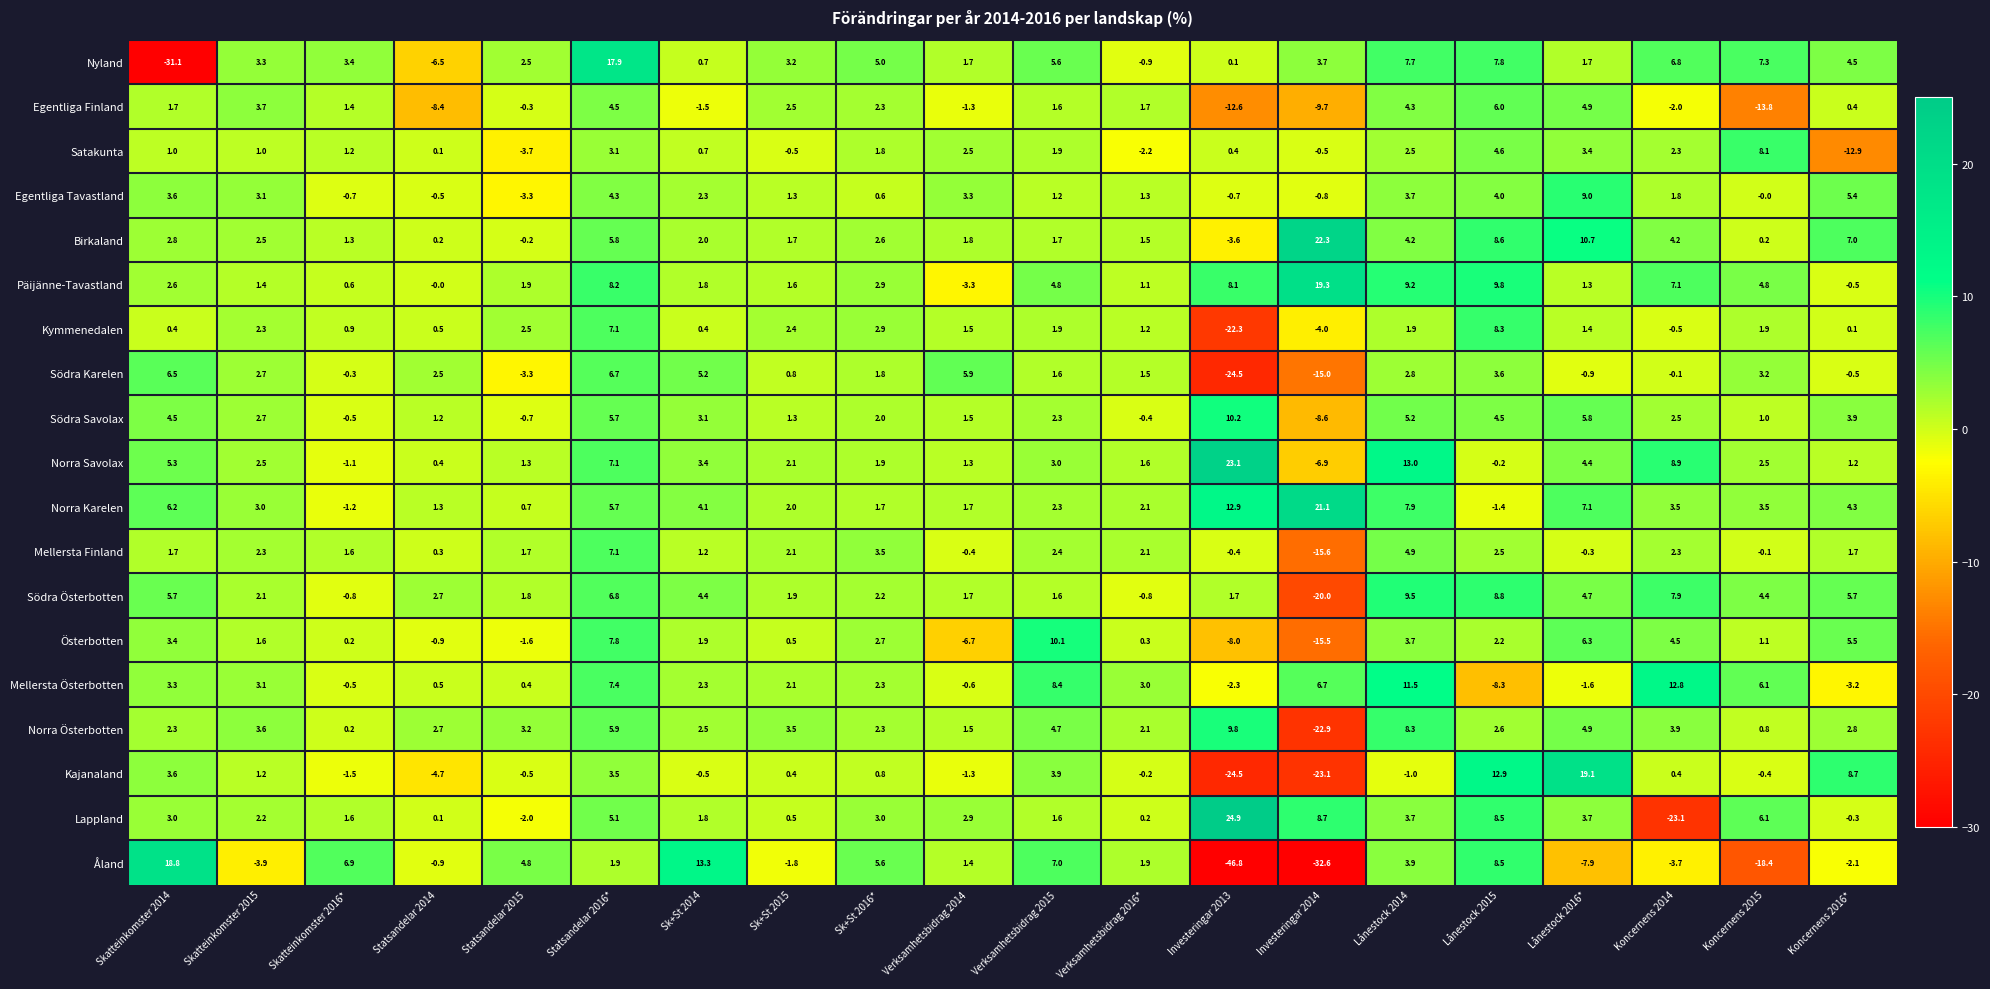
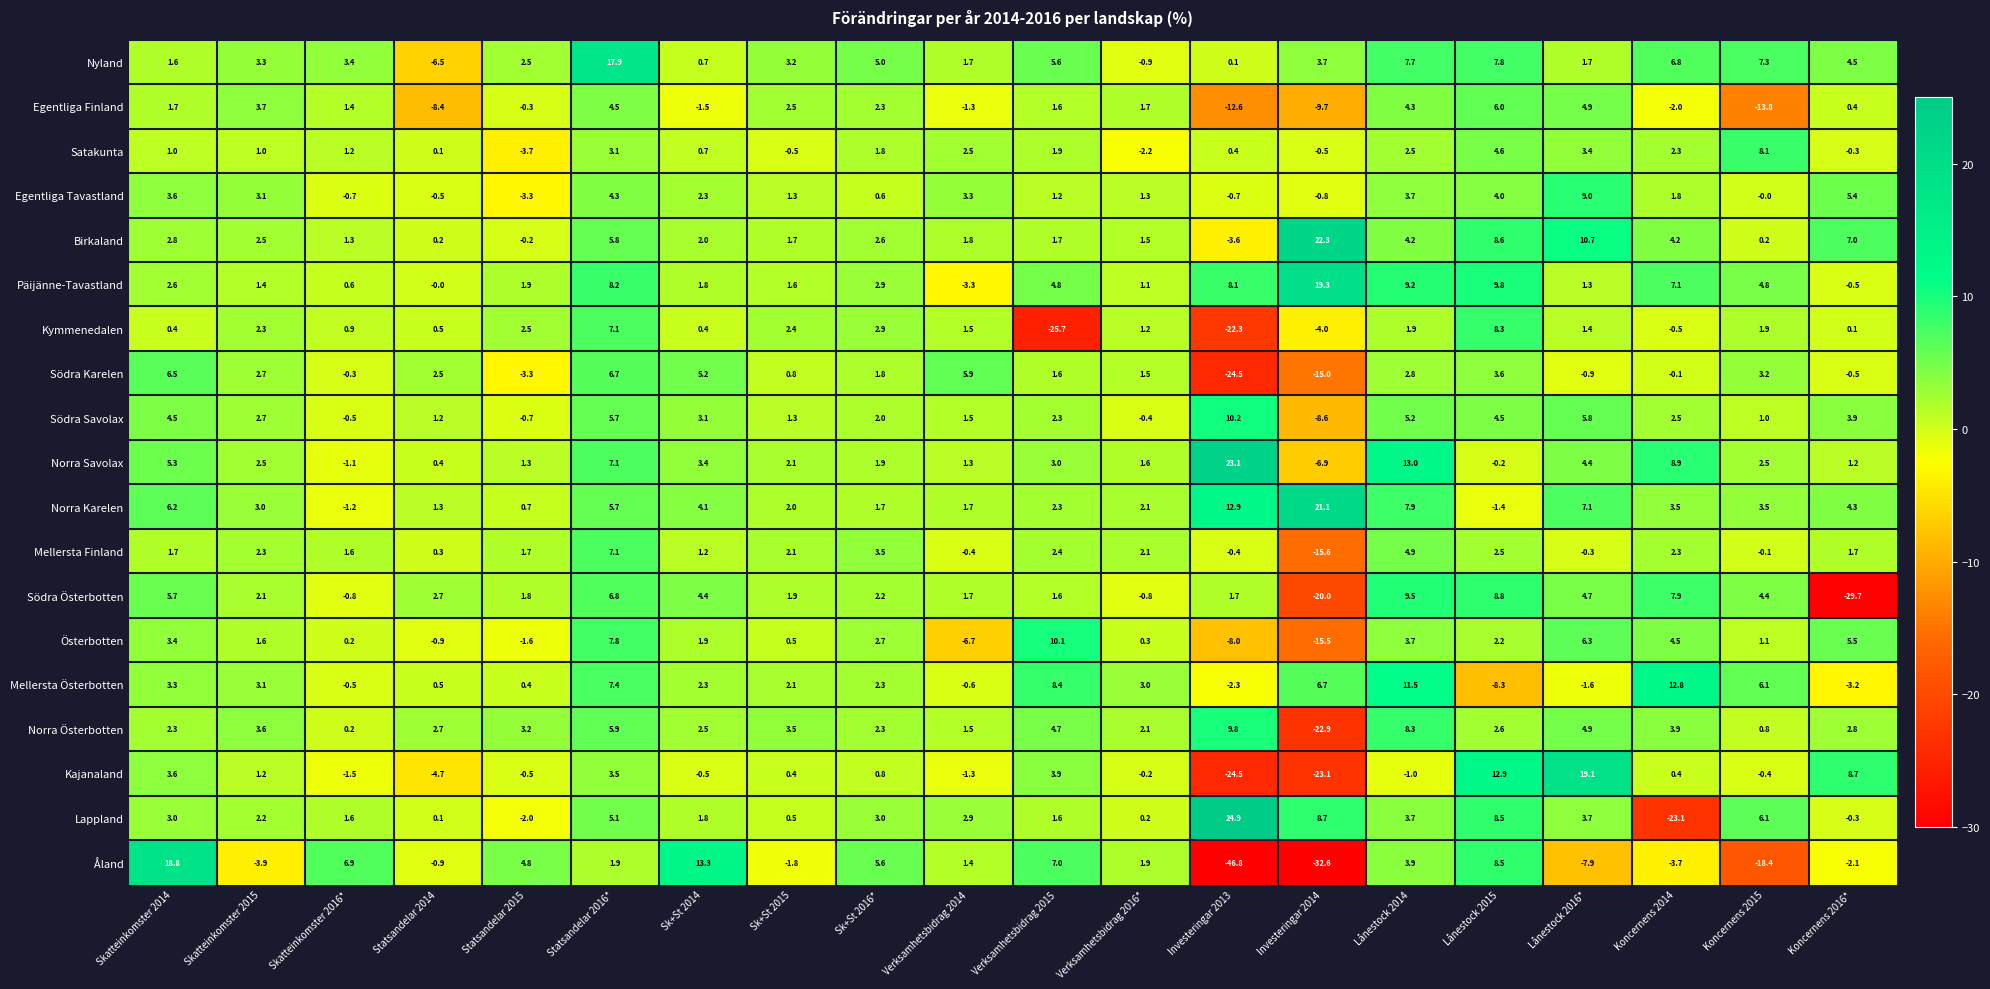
Nyland, Skatteinkomster 2014: -31.1 -> 1.6
Satakunta, Koncernens 2016*: -12.9 -> -0.3
Kymmenedalen, Verksamhetsbidrag 2015: 1.9 -> -25.7
Södra Österbotten, Koncernens 2016*: 5.7 -> -29.7
